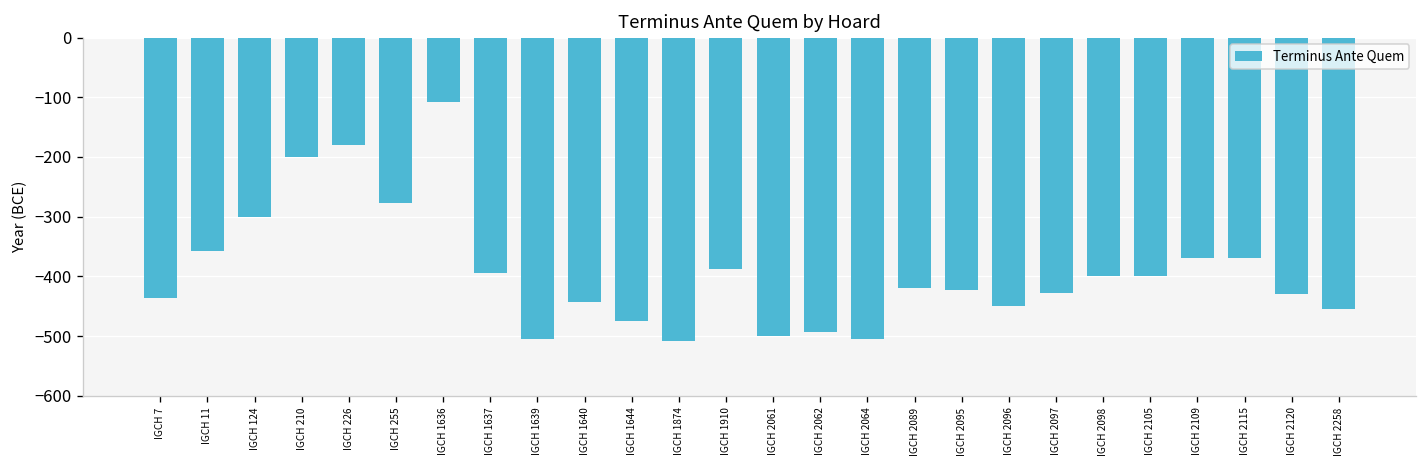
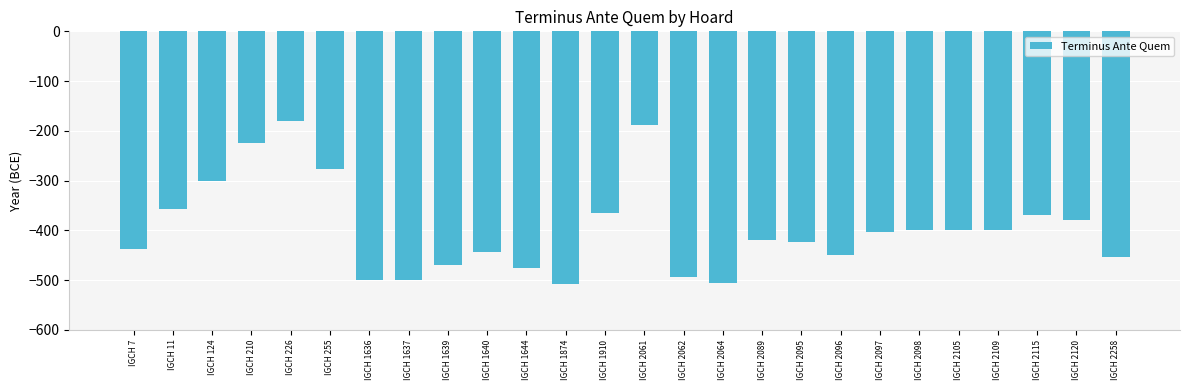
IGCH 210: -200 -> -230
IGCH 1636: -110 -> -500
IGCH 1637: -400 -> -500
IGCH 1639: -510 -> -470
IGCH 1910: -390 -> -370
IGCH 2061: -500 -> -190
IGCH 2097: -430 -> -400
IGCH 2109: -370 -> -400
IGCH 2120: -430 -> -380
